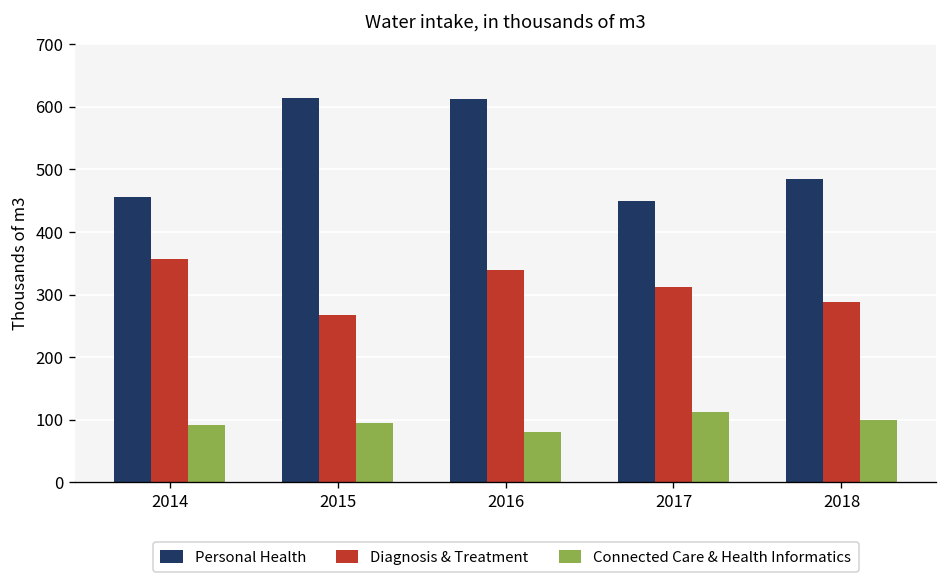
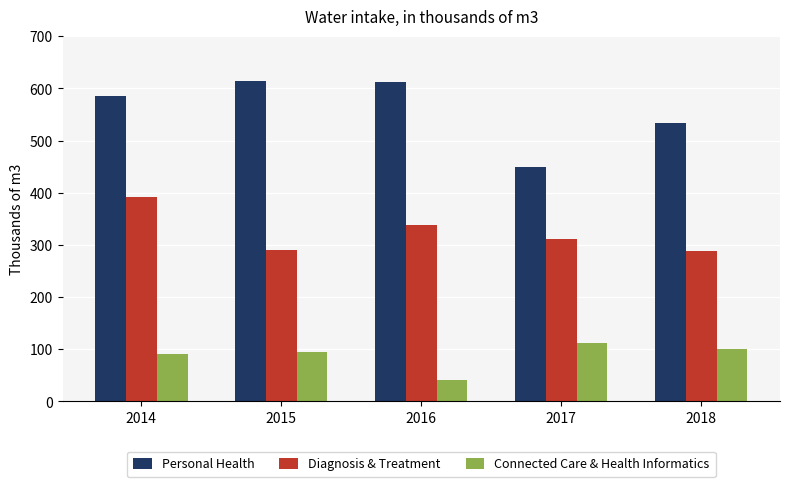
Personal Health, 2014: 460 -> 590
Diagnosis & Treatment, 2014: 360 -> 390
Diagnosis & Treatment, 2015: 270 -> 290
Connected Care & Health Informatics, 2016: 80 -> 40
Personal Health, 2018: 480 -> 530
